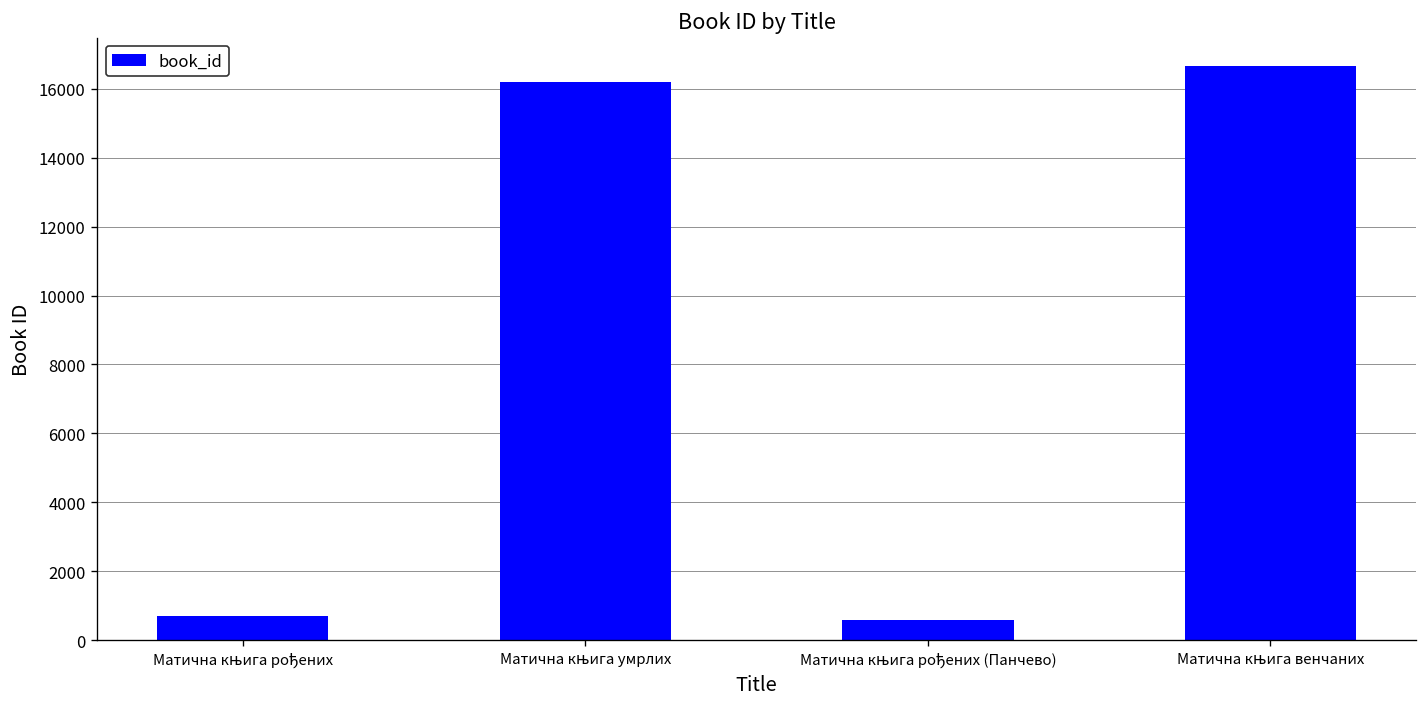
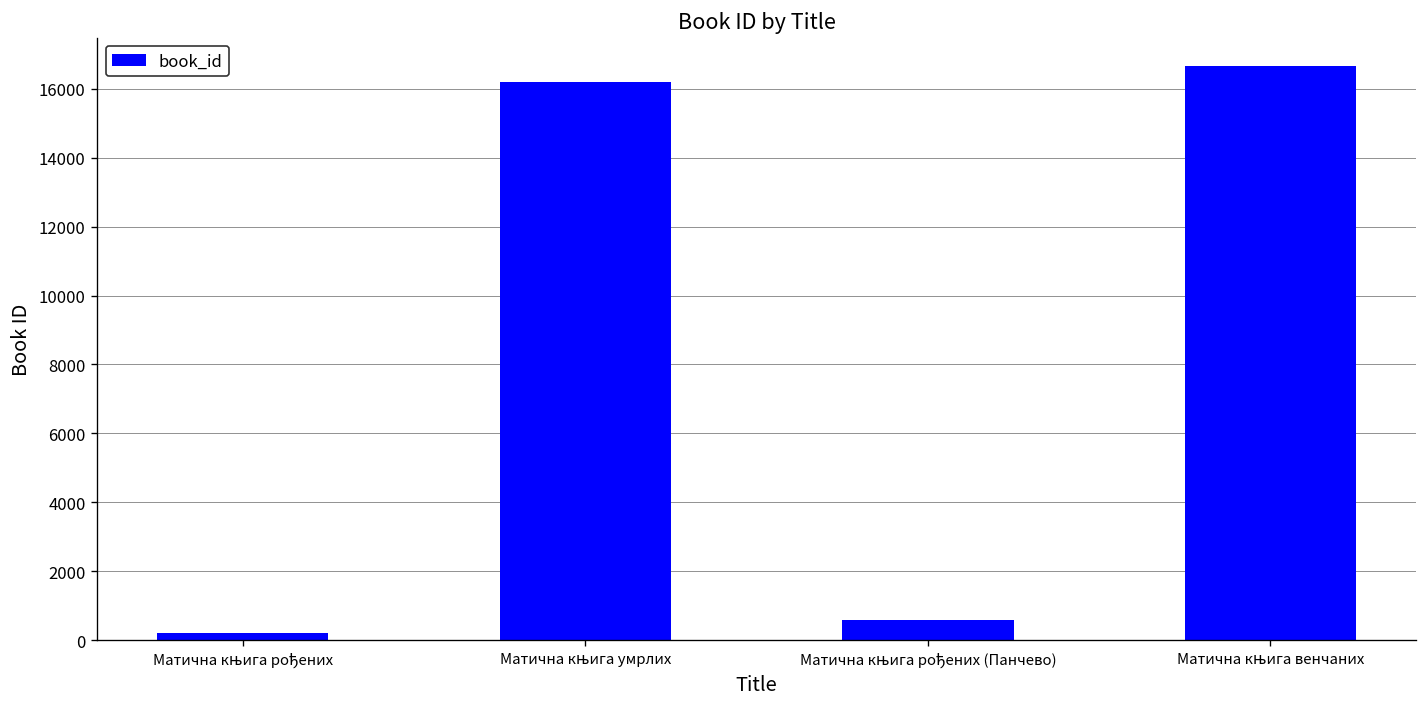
Матична књига рођених: 700 -> 200
